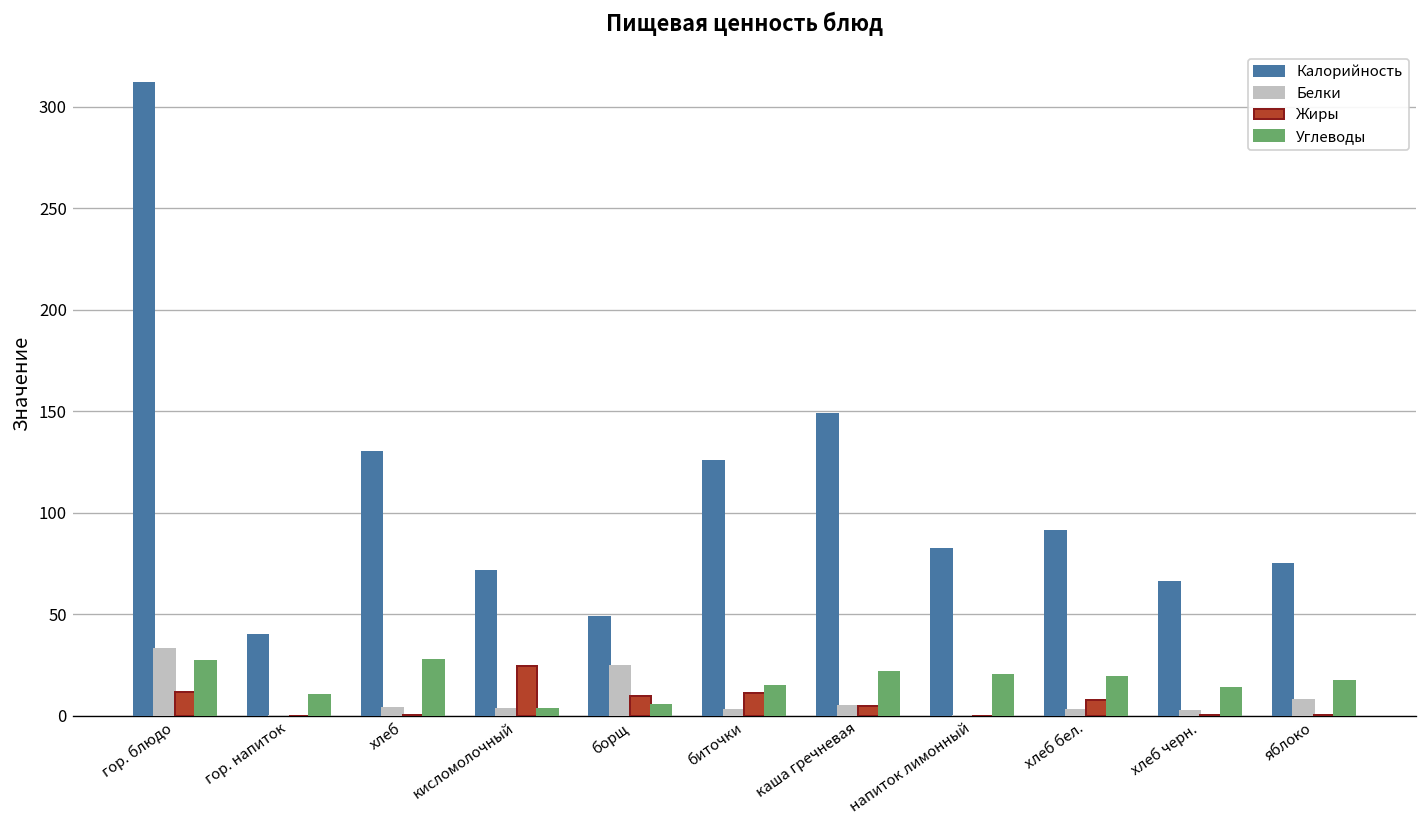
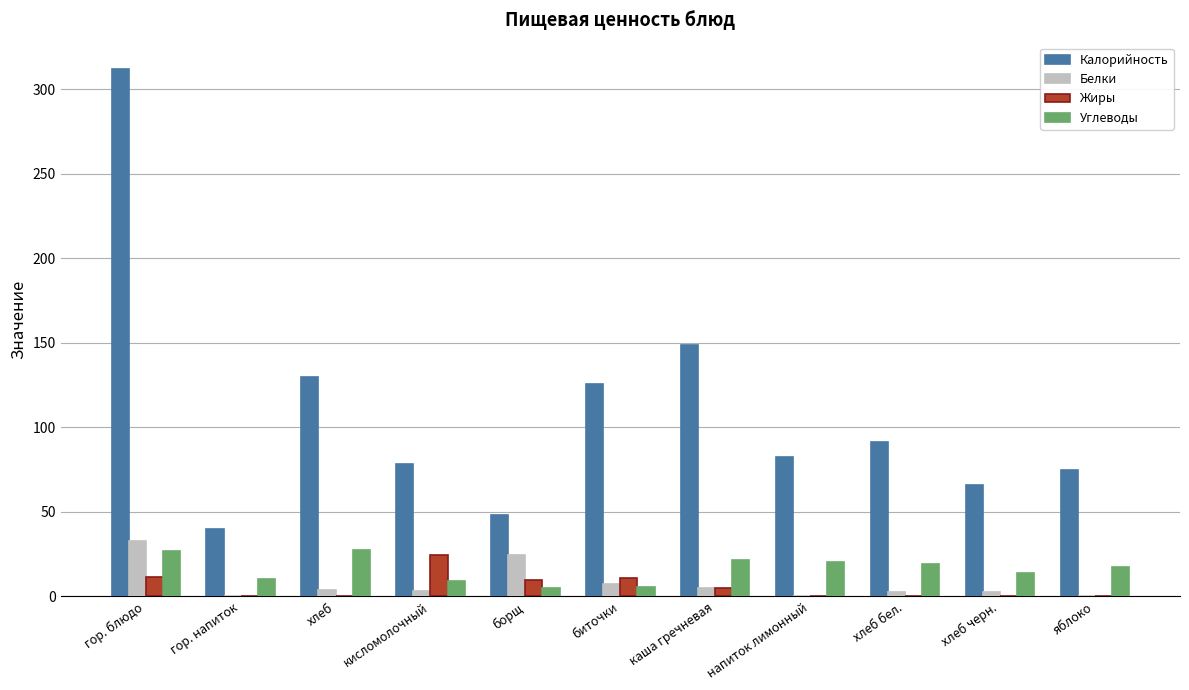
Калорийность, кисломолочный: 71 -> 78
Углеводы, кисломолочный: 3 -> 9
Белки, биточки: 3 -> 7
Углеводы, биточки: 15 -> 5
Жиры, хлеб бел.: 8 -> 0
Белки, яблоко: 8 -> 0
